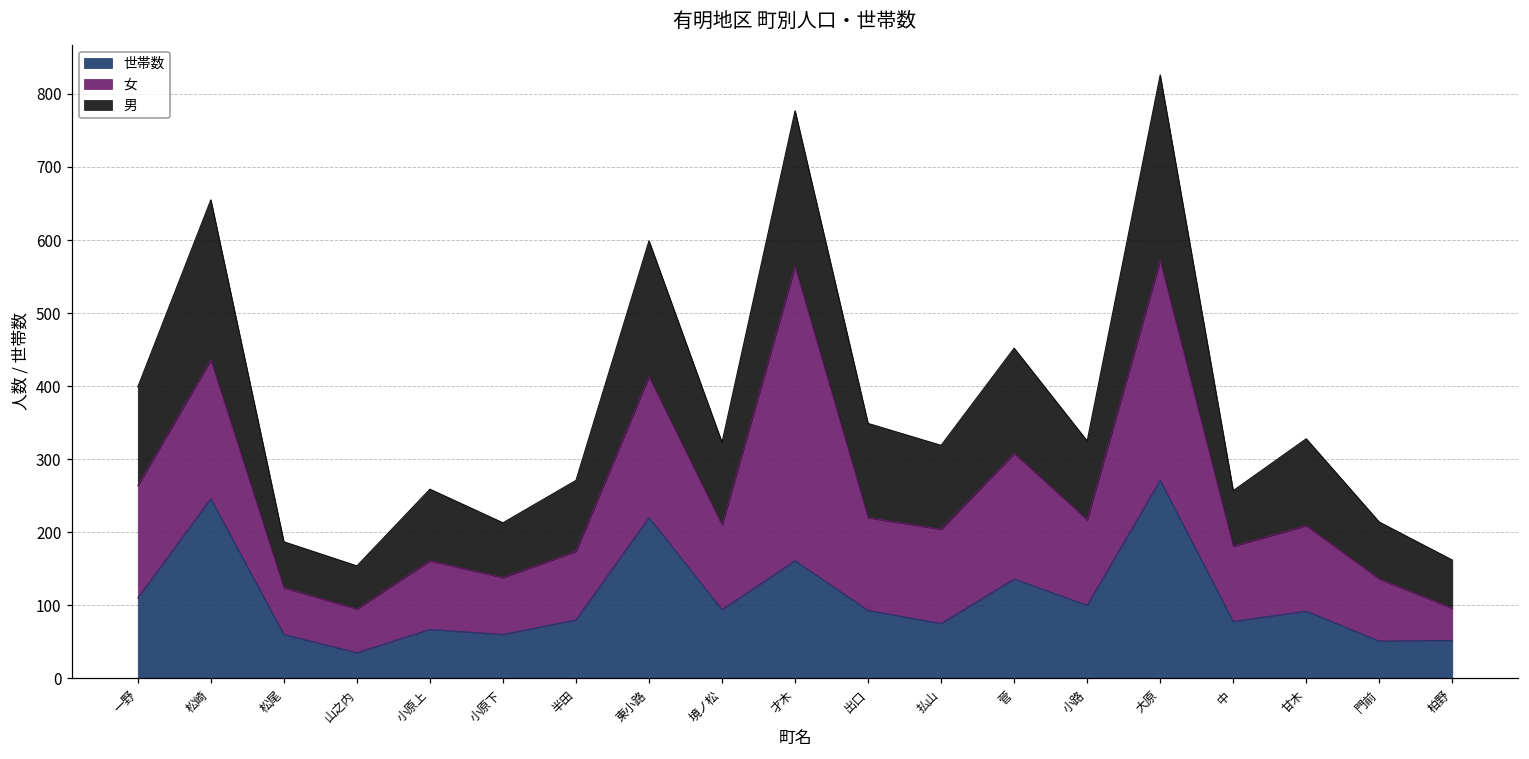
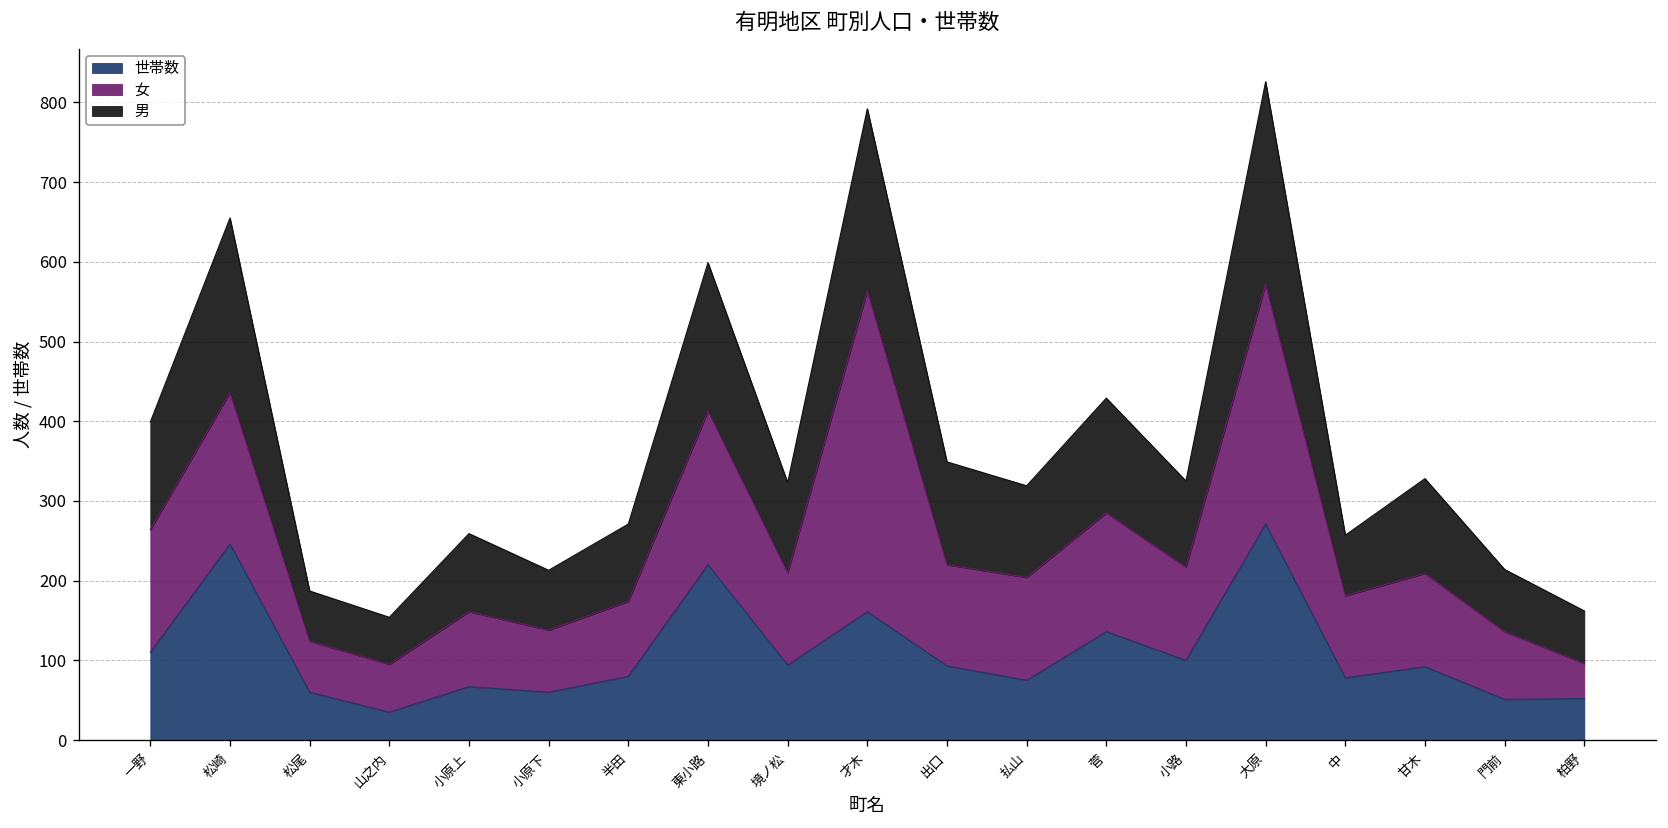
男, 才木: 210 -> 230
女, 菅: 170 -> 150
